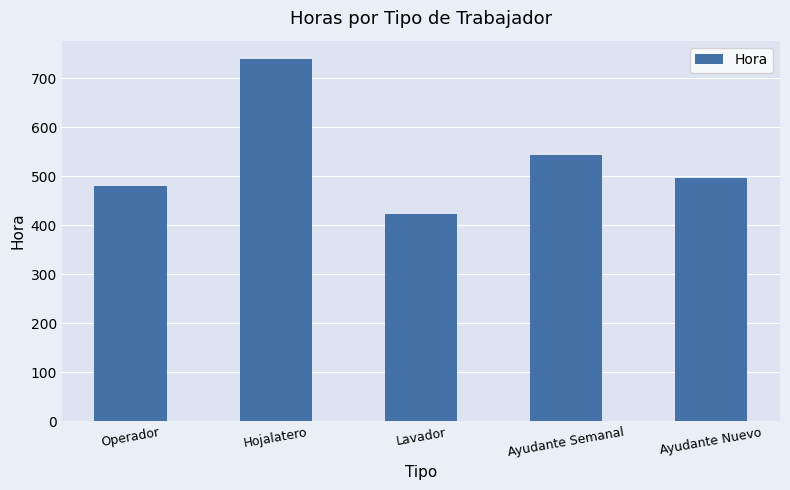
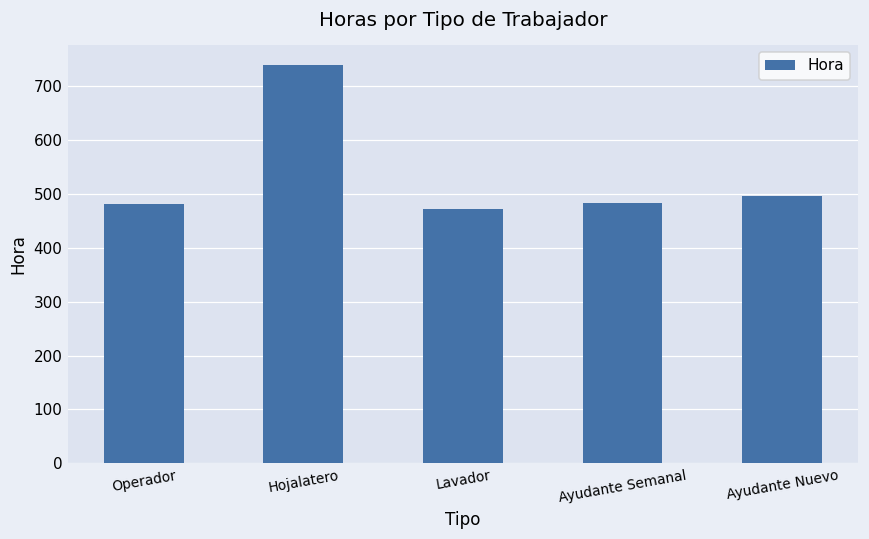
Lavador: 420 -> 470
Ayudante Semanal: 540 -> 480
